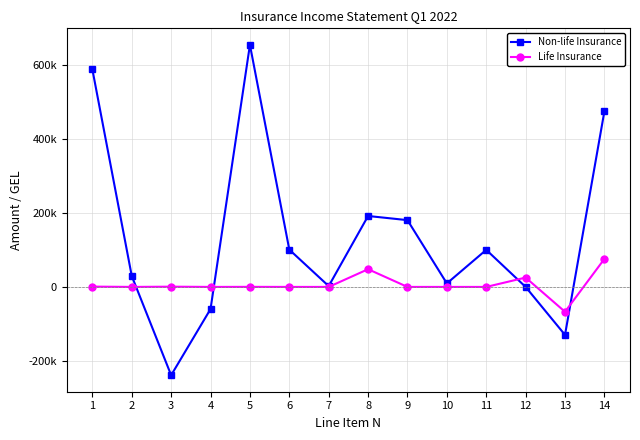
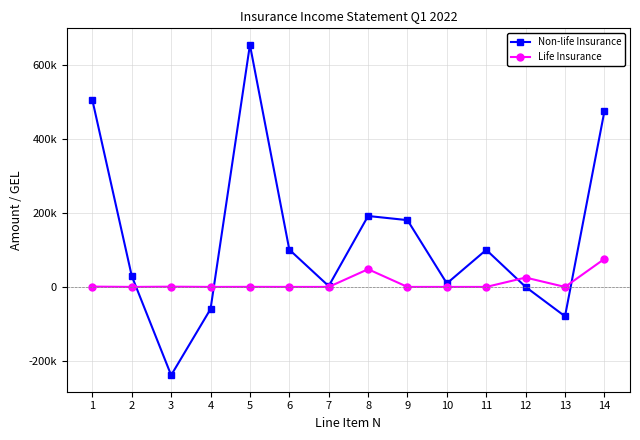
Non-life Insurance, 1: 590000 -> 510000
Non-life Insurance, 13: -130000 -> -80000
Life Insurance, 13: -70000 -> 0
